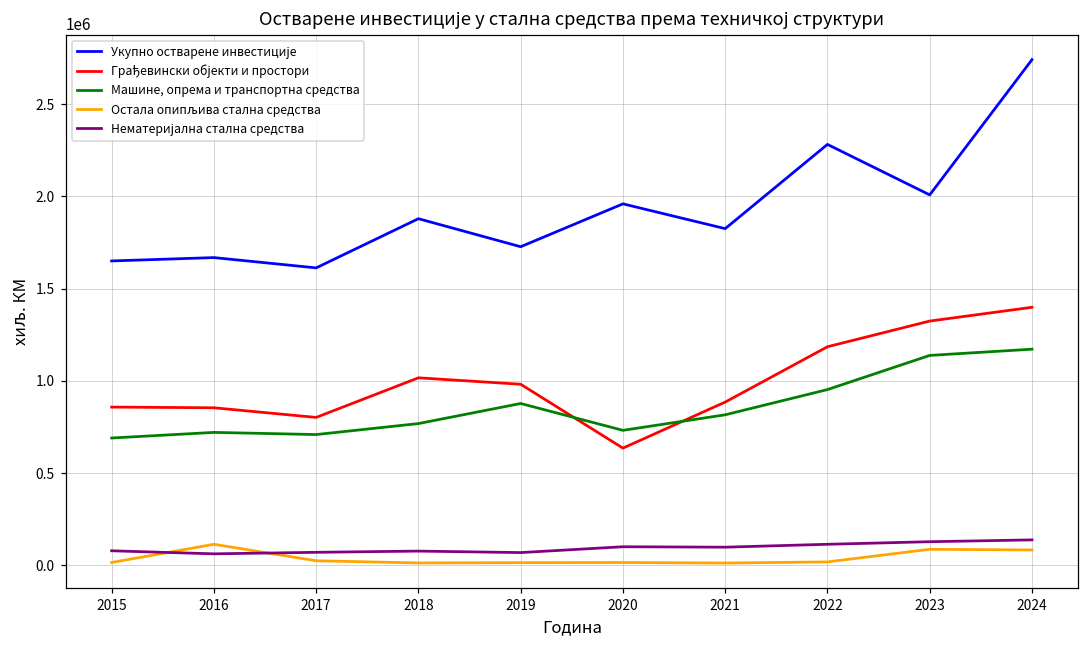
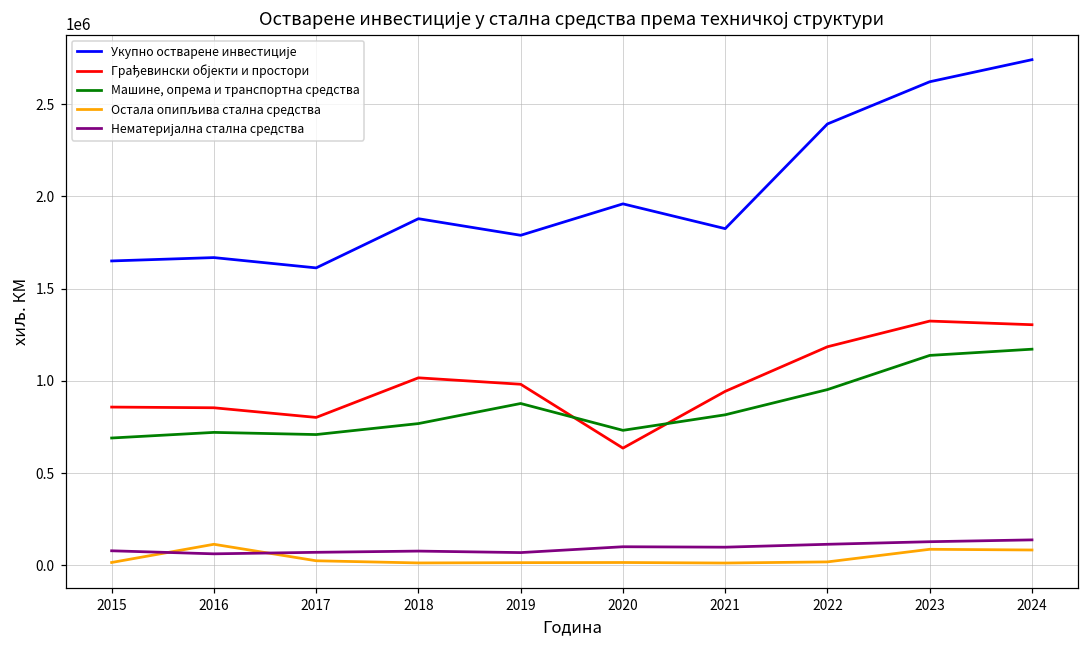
Укупно остварене инвестиције, 2019: 1730000 -> 1790000
Грађевински објекти и простори, 2021: 890000 -> 940000
Укупно остварене инвестиције, 2022: 2280000 -> 2390000
Укупно остварене инвестиције, 2023: 2010000 -> 2620000
Грађевински објекти и простори, 2024: 1400000 -> 1300000
